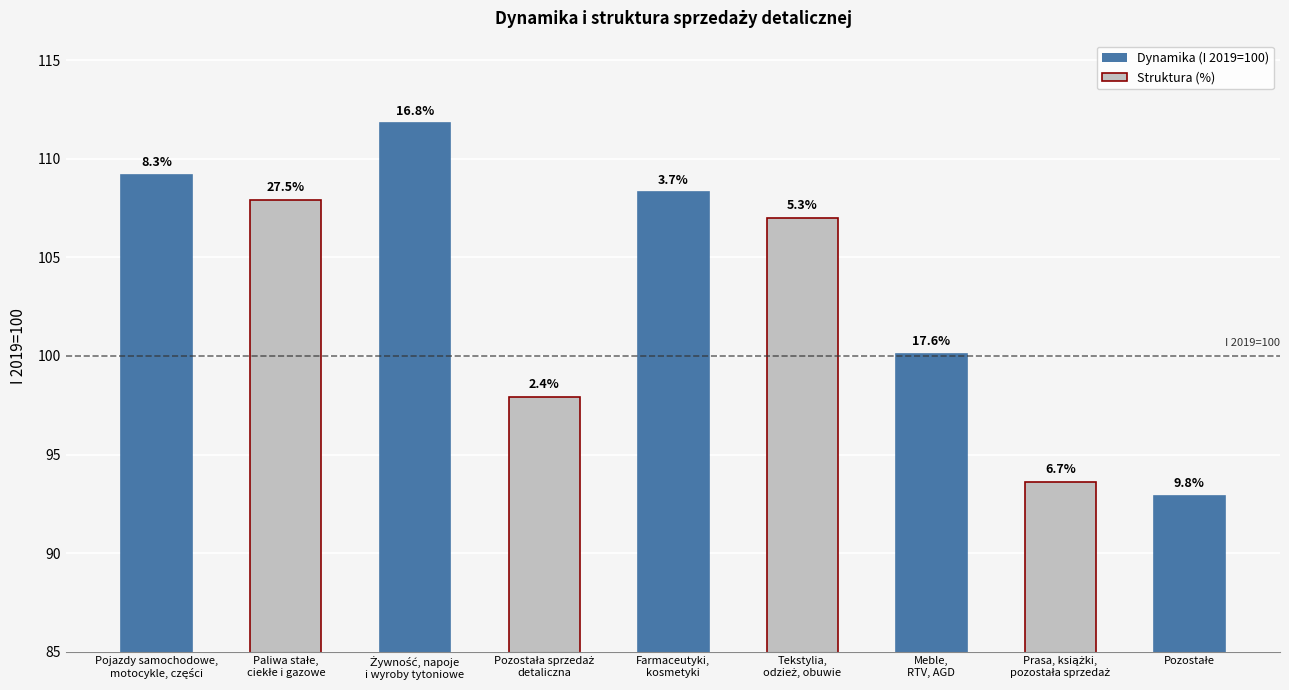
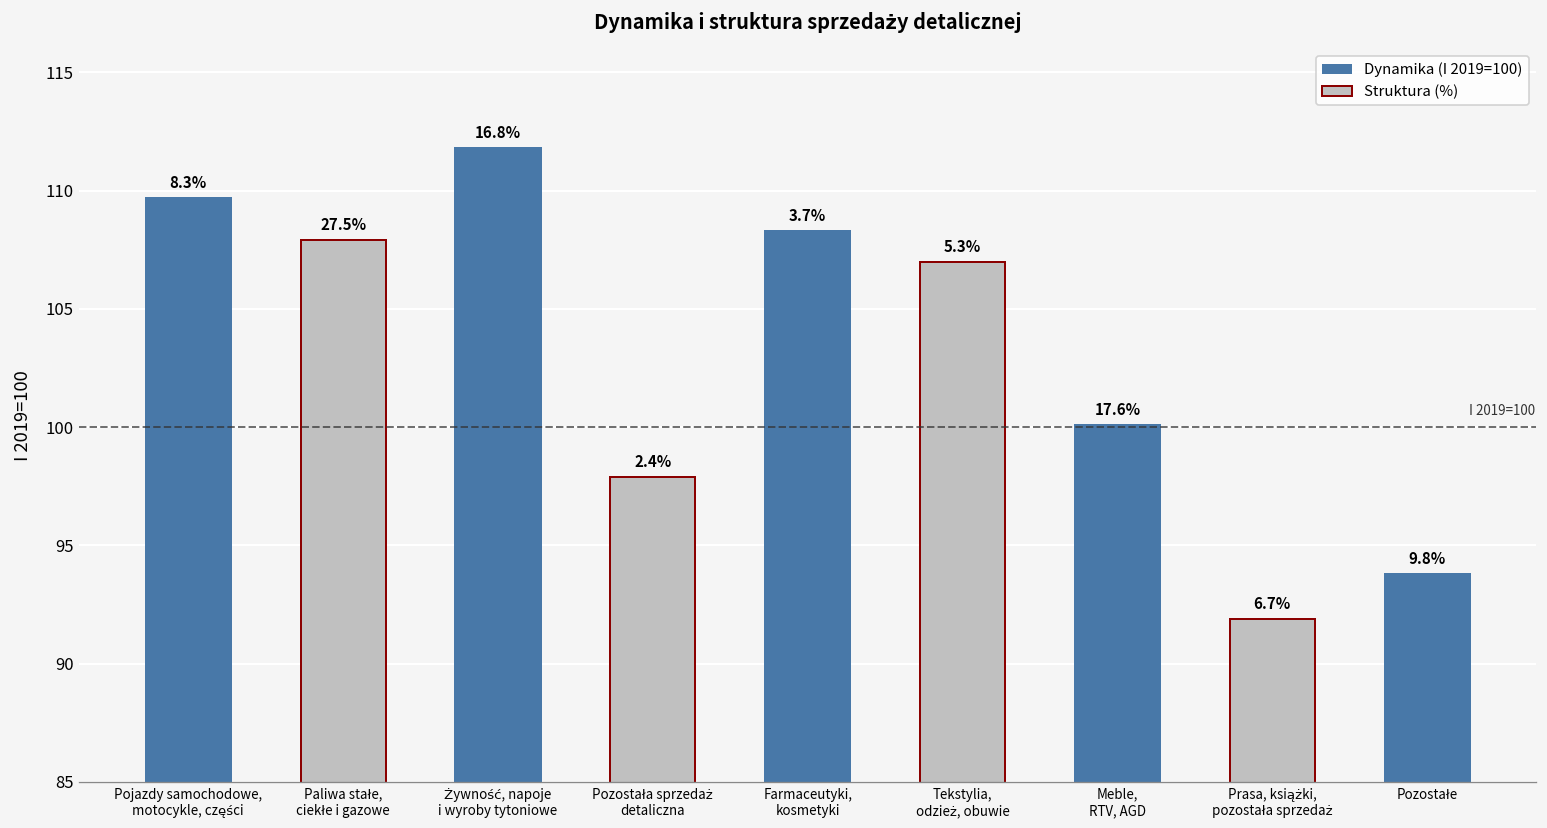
Pojazdy samochodowe, motocykle, części: 109.2 -> 109.7
Prasa, książki, pozostała sprzedaż: 93.6 -> 91.9
Pozostałe: 92.9 -> 93.8
